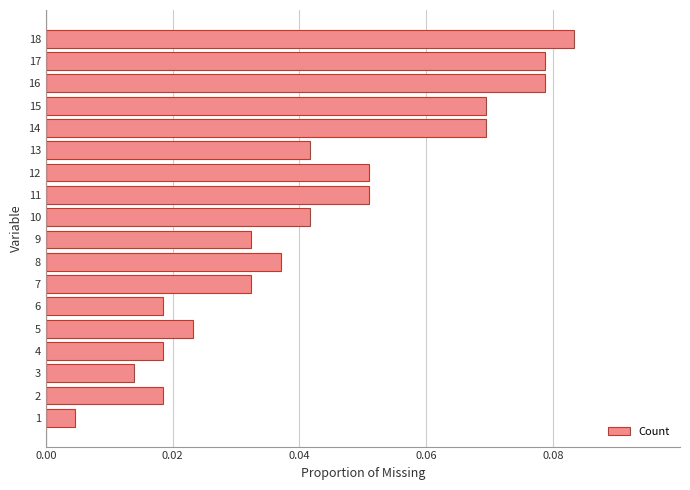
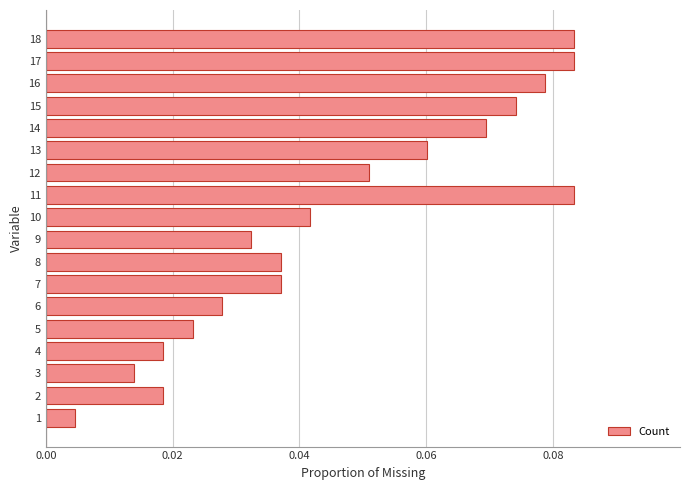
17: 0.079 -> 0.083
15: 0.069 -> 0.074
13: 0.042 -> 0.060
11: 0.051 -> 0.083
7: 0.032 -> 0.037
6: 0.019 -> 0.028
